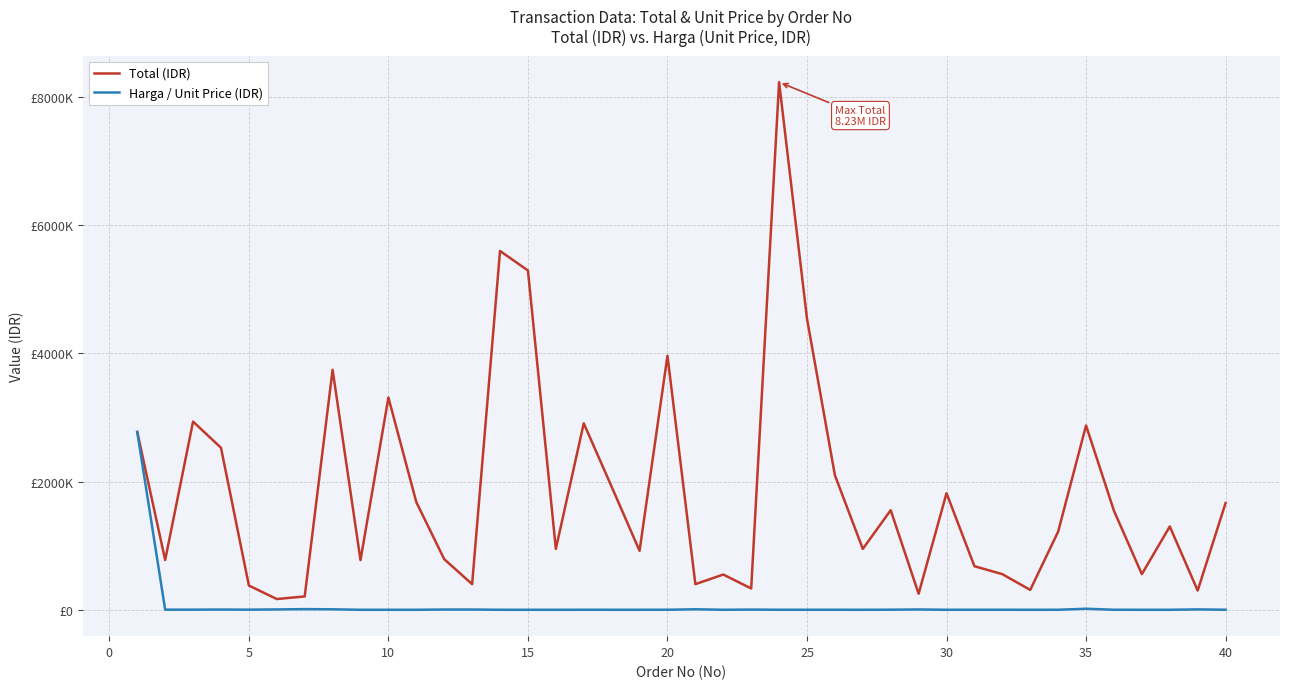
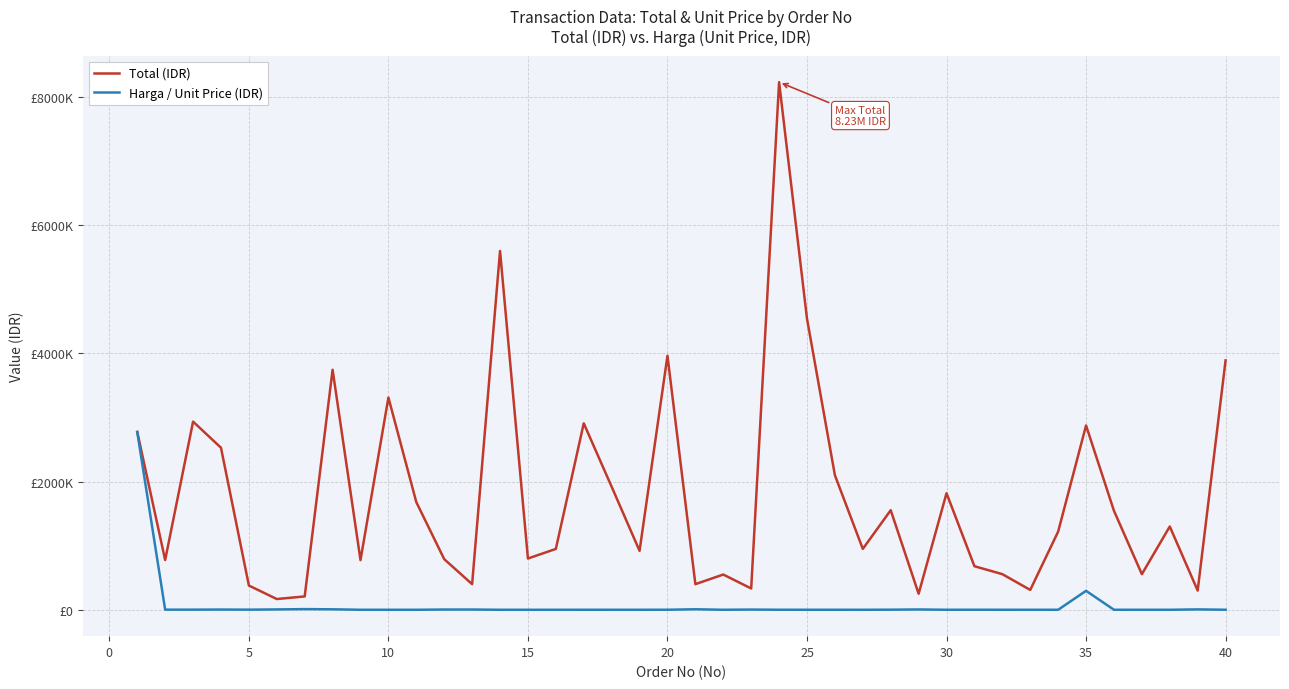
Total (IDR), 15: £5300000 -> £800000
Harga / Unit Price (IDR), 35: £0 -> £300000
Total (IDR), 40: £1700000 -> £3900000
